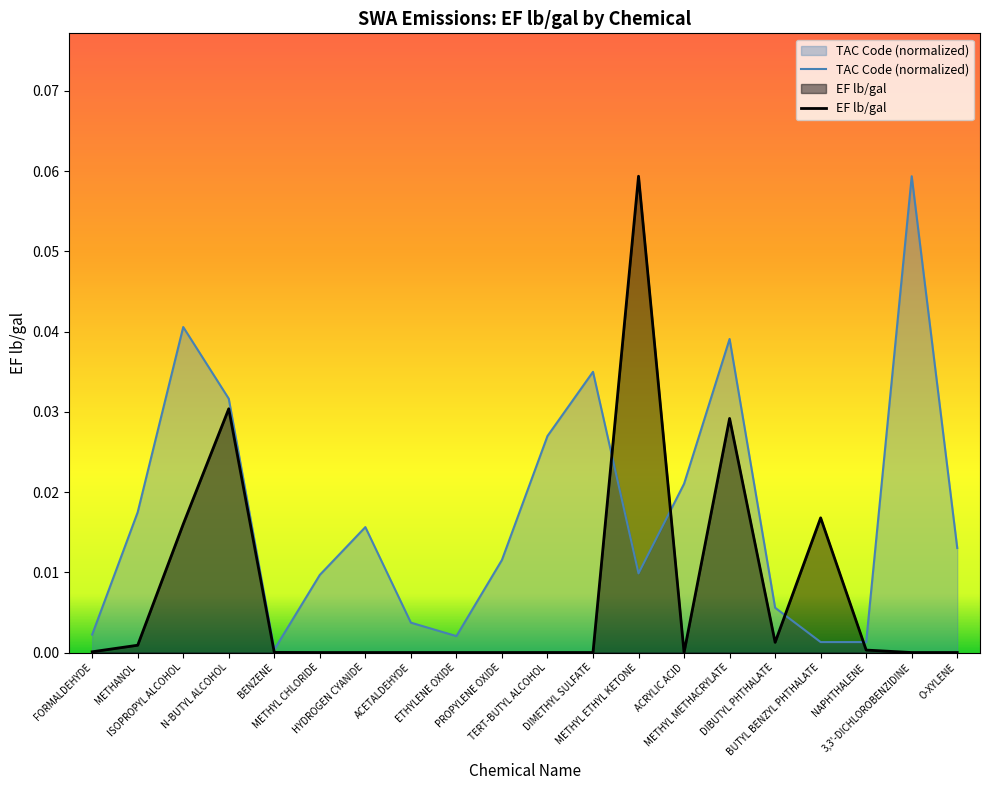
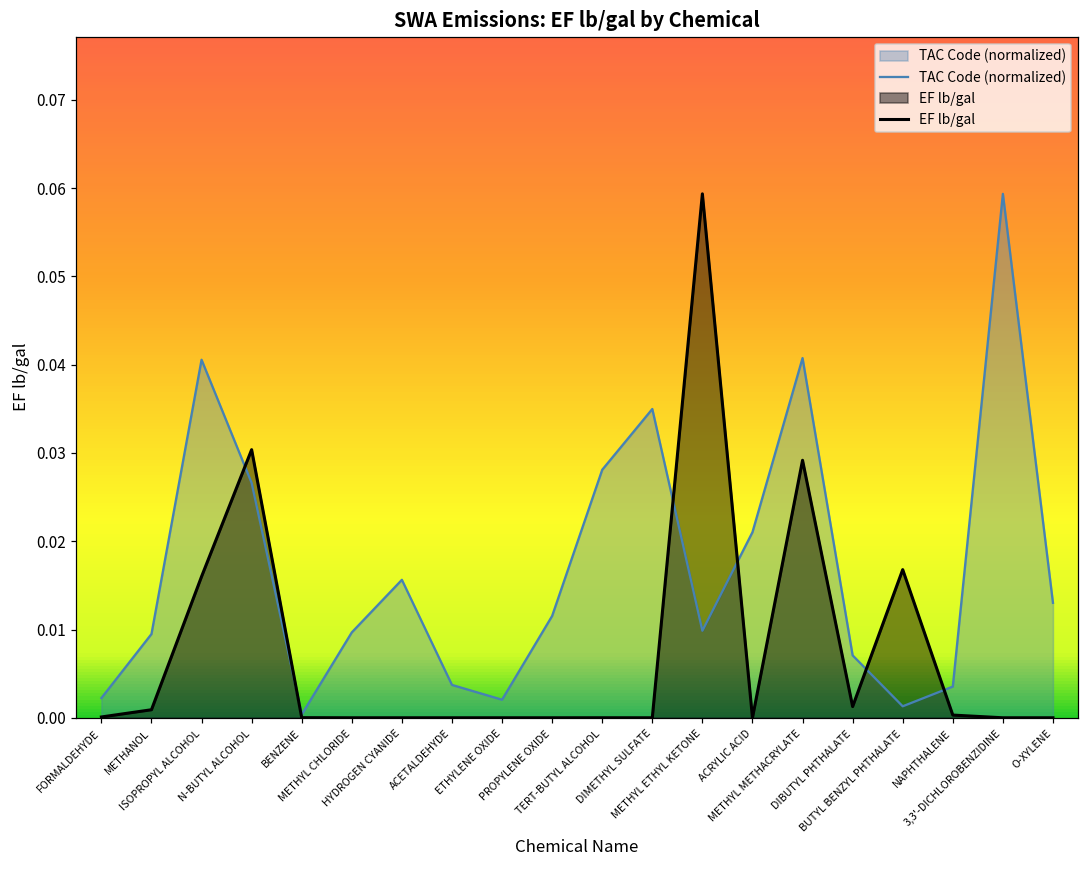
TAC Code (normalized), METHANOL: 0.017 -> 0.009
TAC Code (normalized), N-BUTYL ALCOHOL: 0.032 -> 0.027
TAC Code (normalized), TERT-BUTYL ALCOHOL: 0.027 -> 0.028
TAC Code (normalized), METHYL METHACRYLATE: 0.039 -> 0.041
TAC Code (normalized), DIBUTYL PHTHALATE: 0.006 -> 0.007
TAC Code (normalized), NAPHTHALENE: 0.001 -> 0.004
